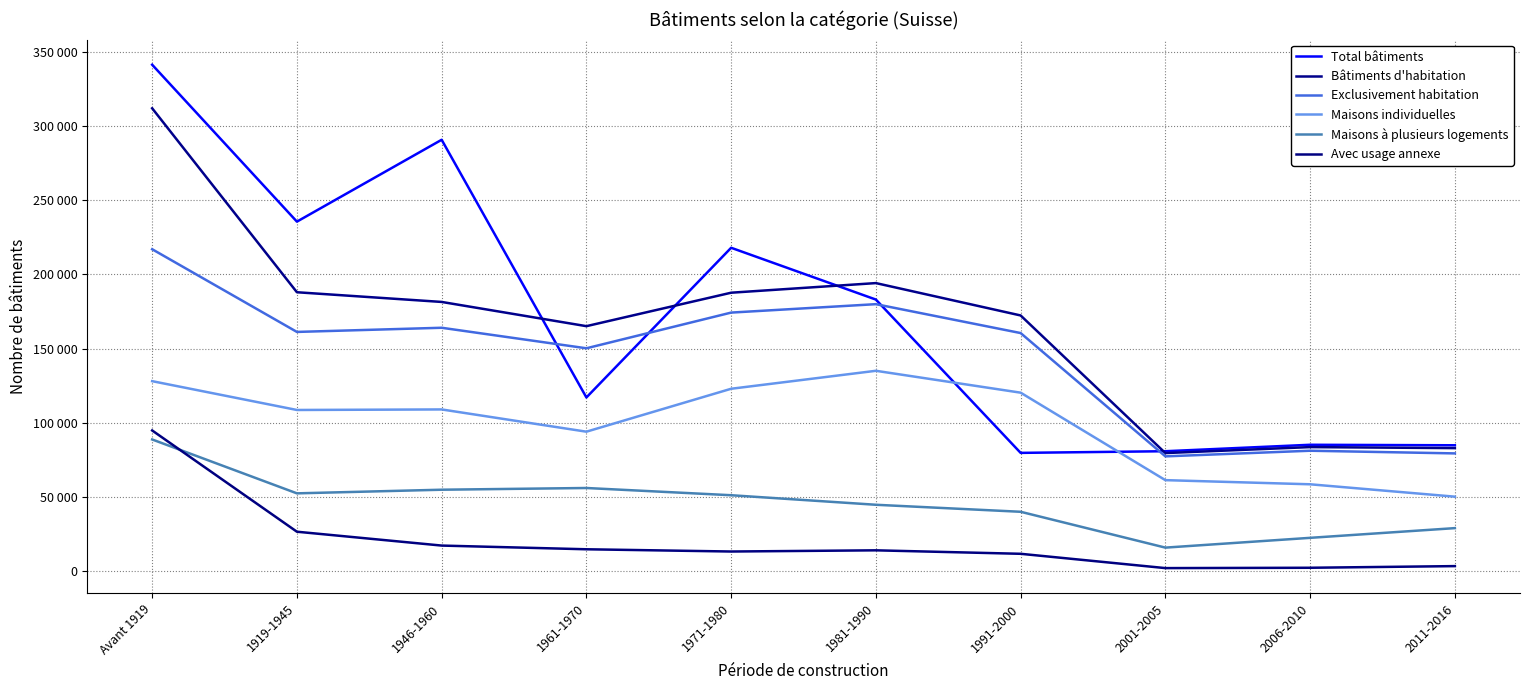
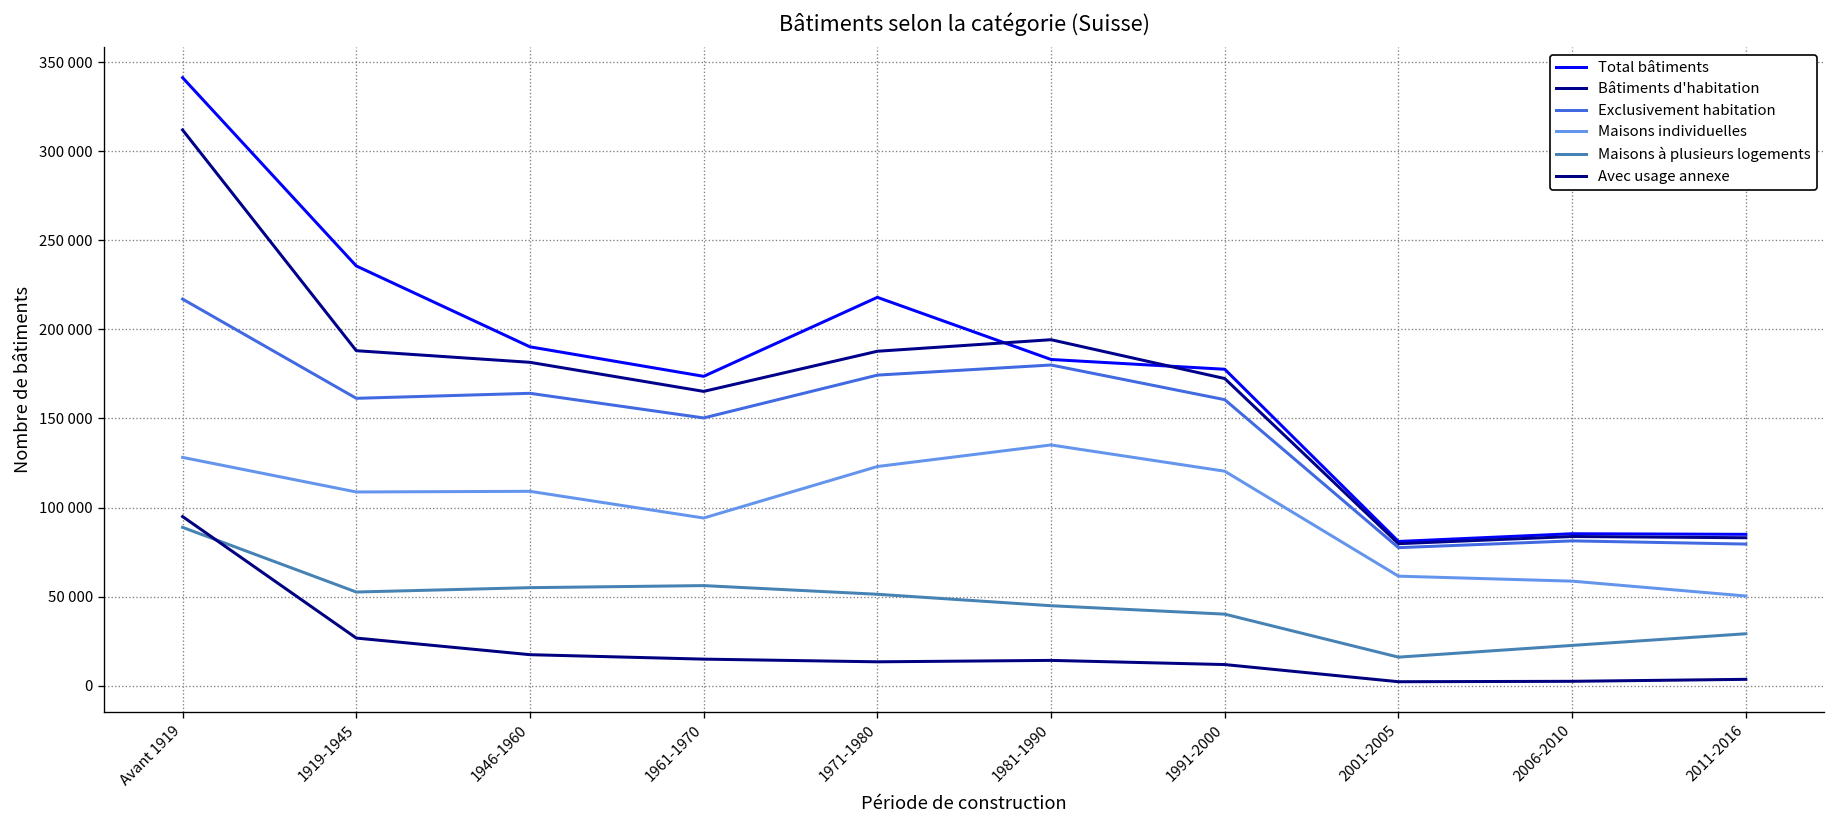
Total bâtiments, 1946-1960: 291000 -> 190000
Total bâtiments, 1961-1970: 117000 -> 174000
Total bâtiments, 1991-2000: 80000 -> 178000
